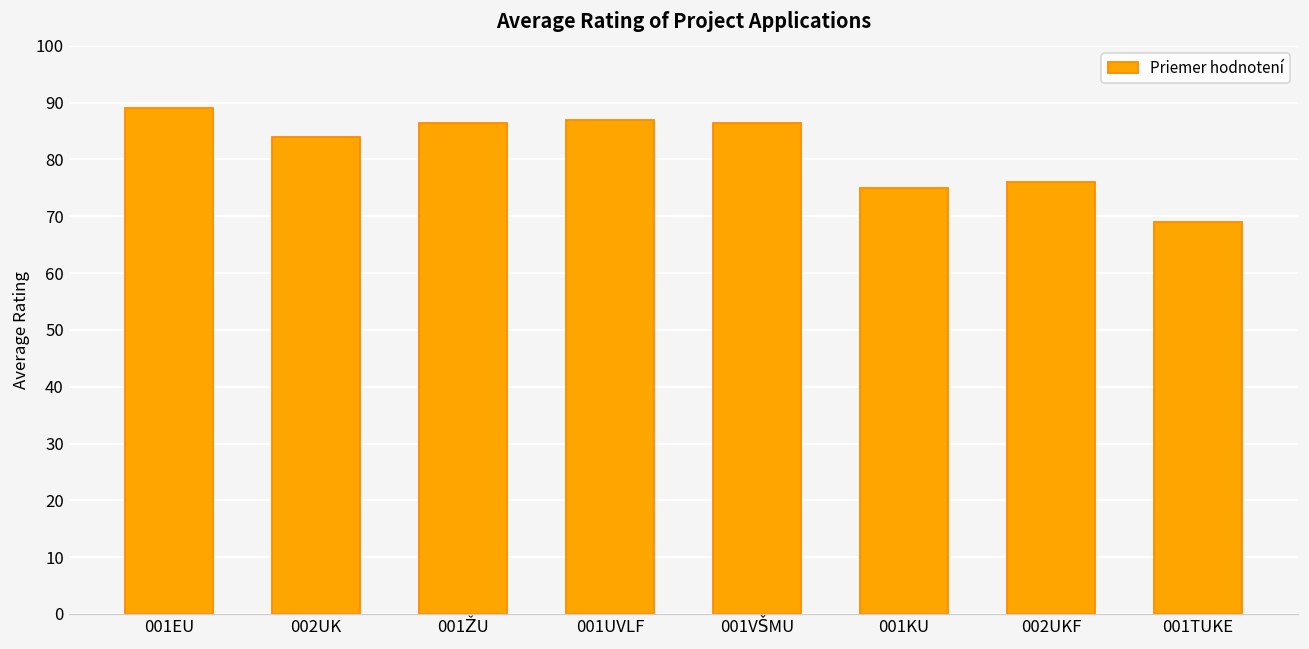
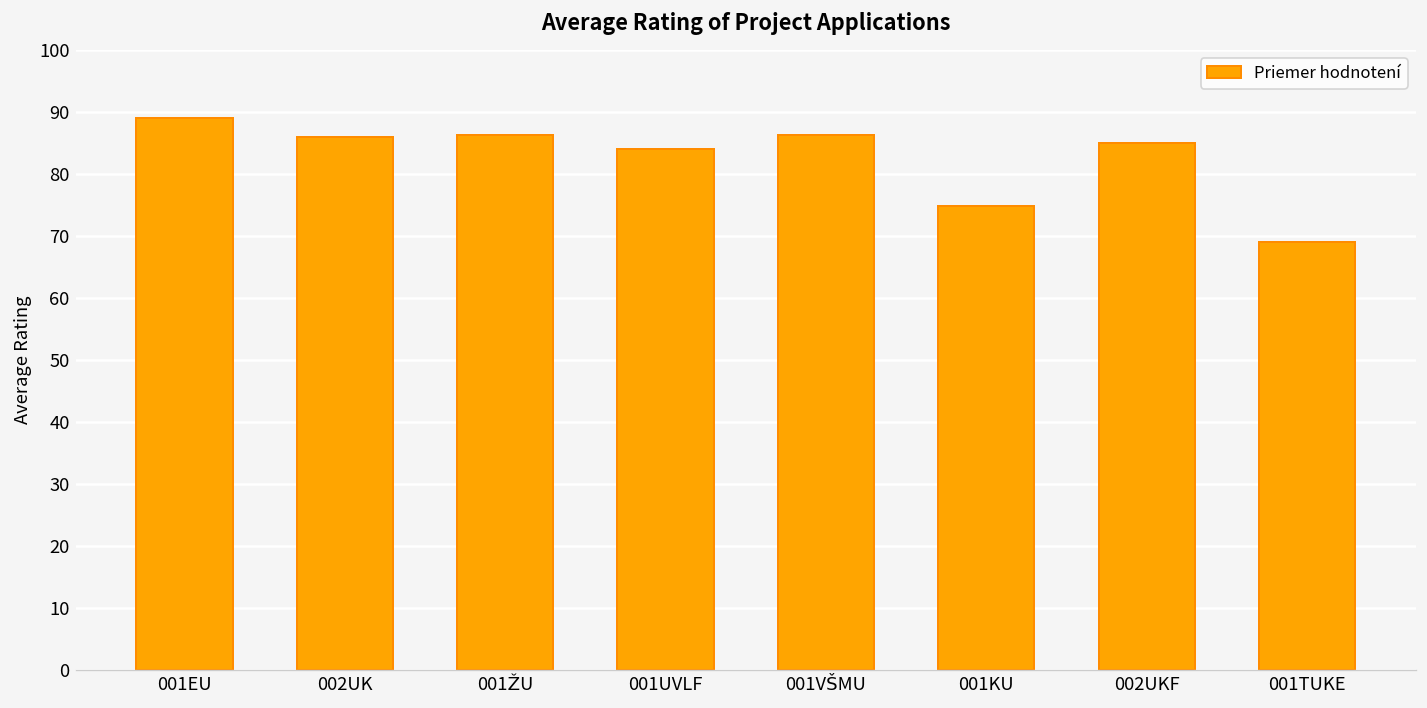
002UK: 84 -> 86
001UVLF: 87 -> 84
002UKF: 76 -> 85
